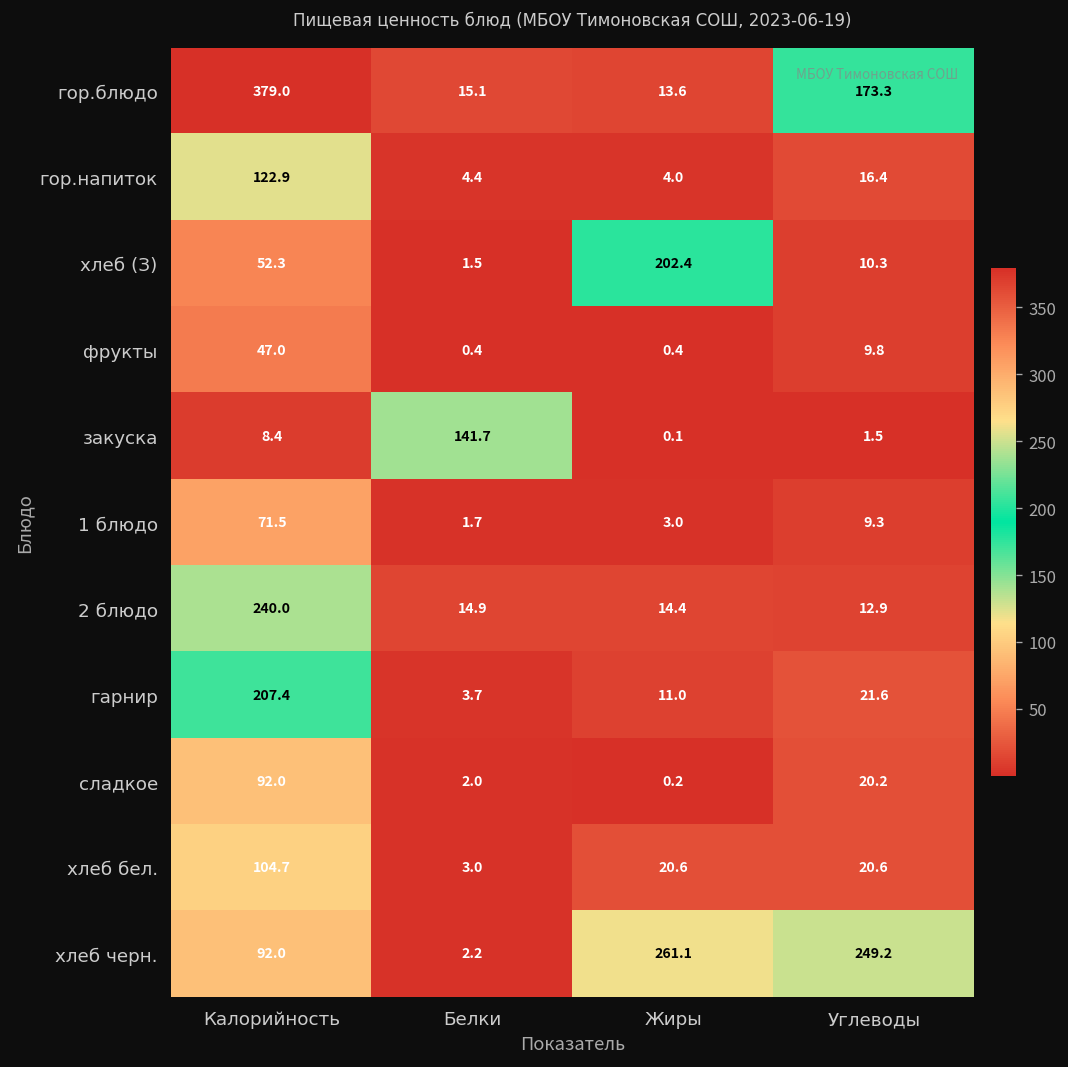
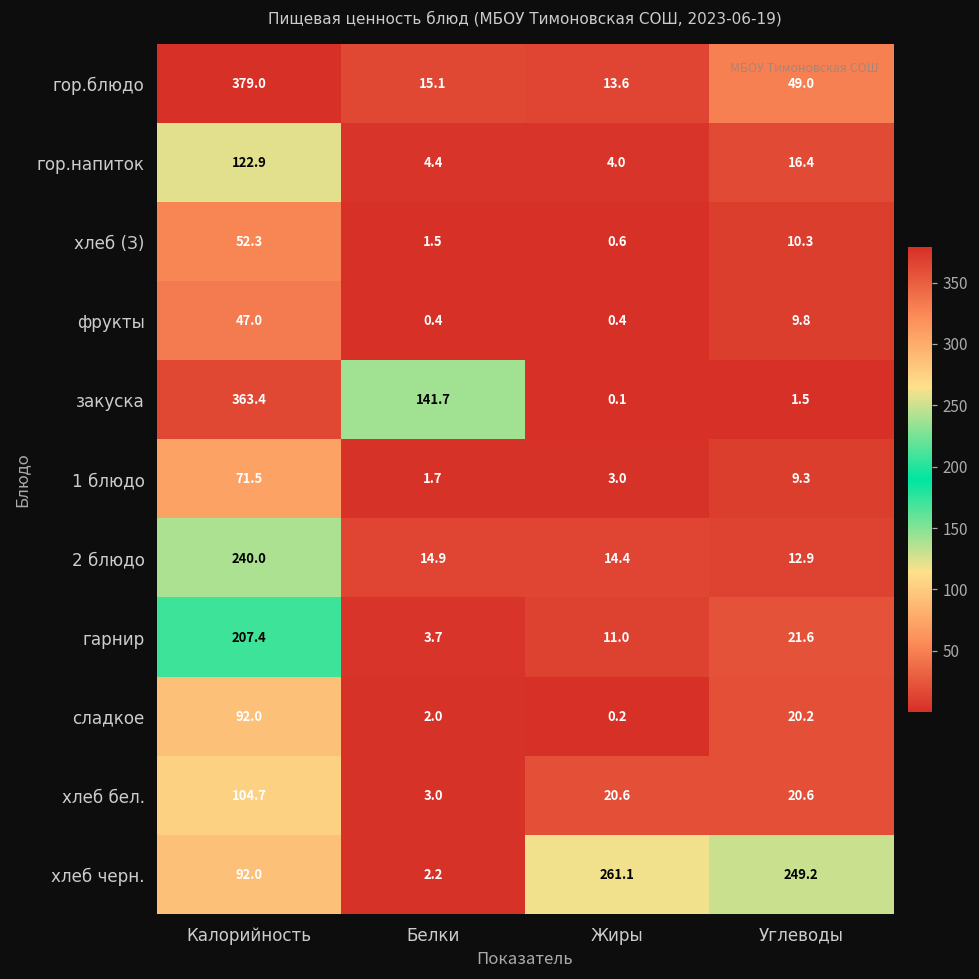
гор.блюдо, Углеводы: 173.3 -> 49.0
хлеб (З), Жиры: 202.4 -> 0.6
закуска, Калорийность: 8.4 -> 363.4
